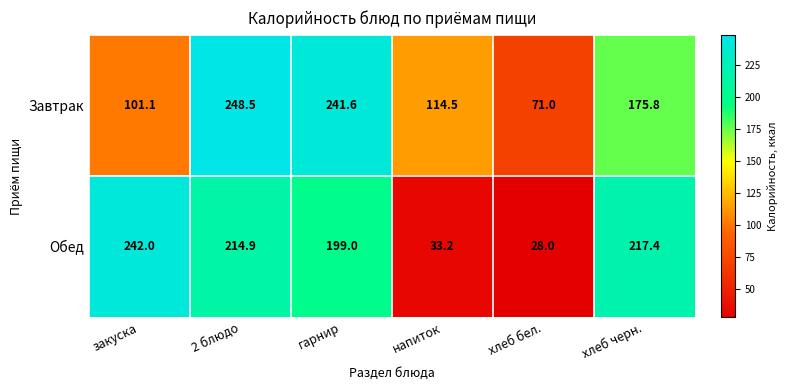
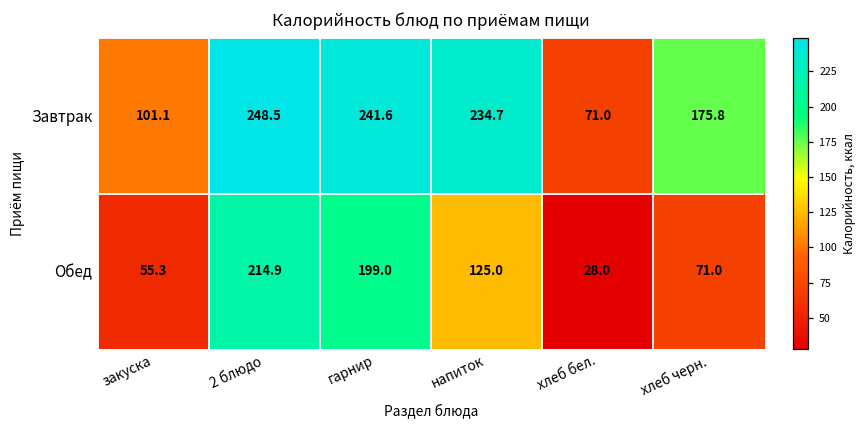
Завтрак, напиток: 114.5 -> 234.7
Обед, закуска: 242.0 -> 55.3
Обед, напиток: 33.2 -> 125.0
Обед, хлеб черн.: 217.4 -> 71.0
